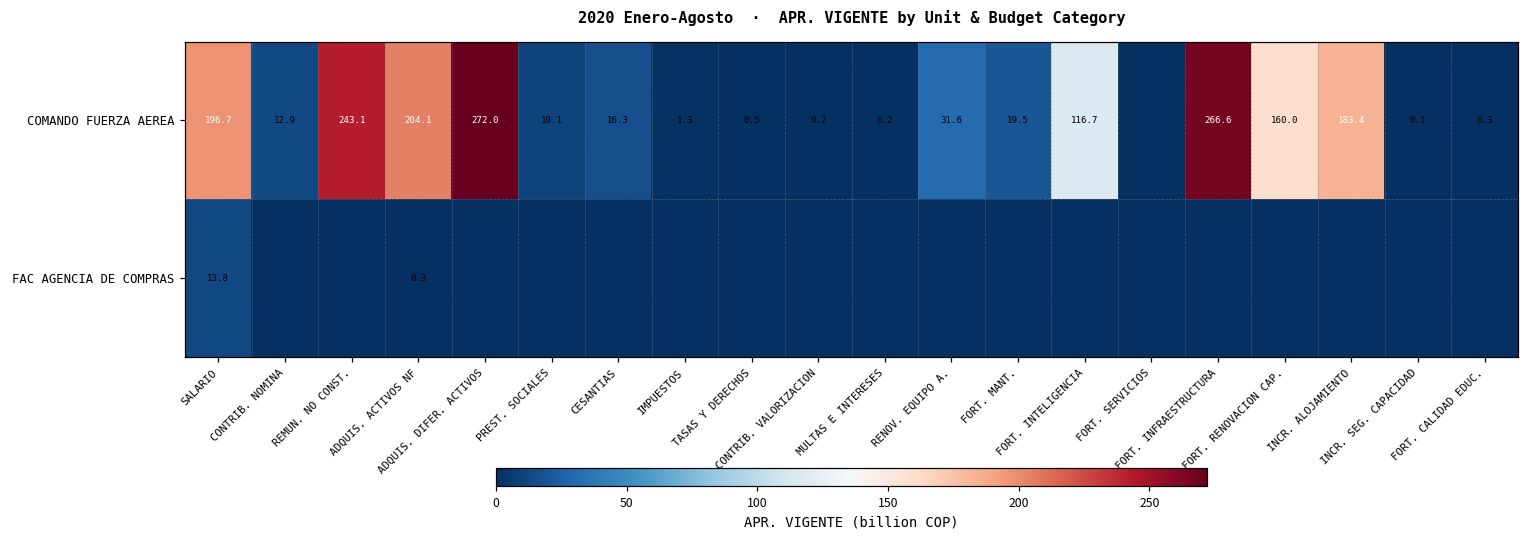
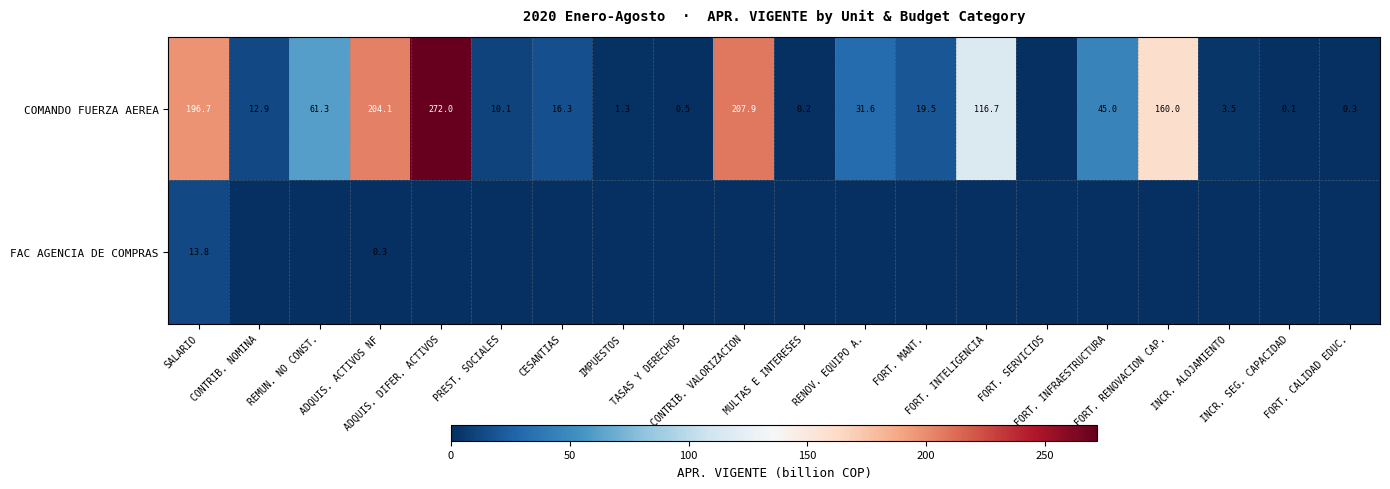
COMANDO FUERZA AEREA, REMUN. NO CONST.: 243.1 -> 61.3
COMANDO FUERZA AEREA, CONTRIB. VALORIZACION: 0.2 -> 207.9
COMANDO FUERZA AEREA, FORT. INFRAESTRUCTURA: 266.6 -> 45.0
COMANDO FUERZA AEREA, INCR. ALOJAMIENTO: 183.4 -> 3.5
